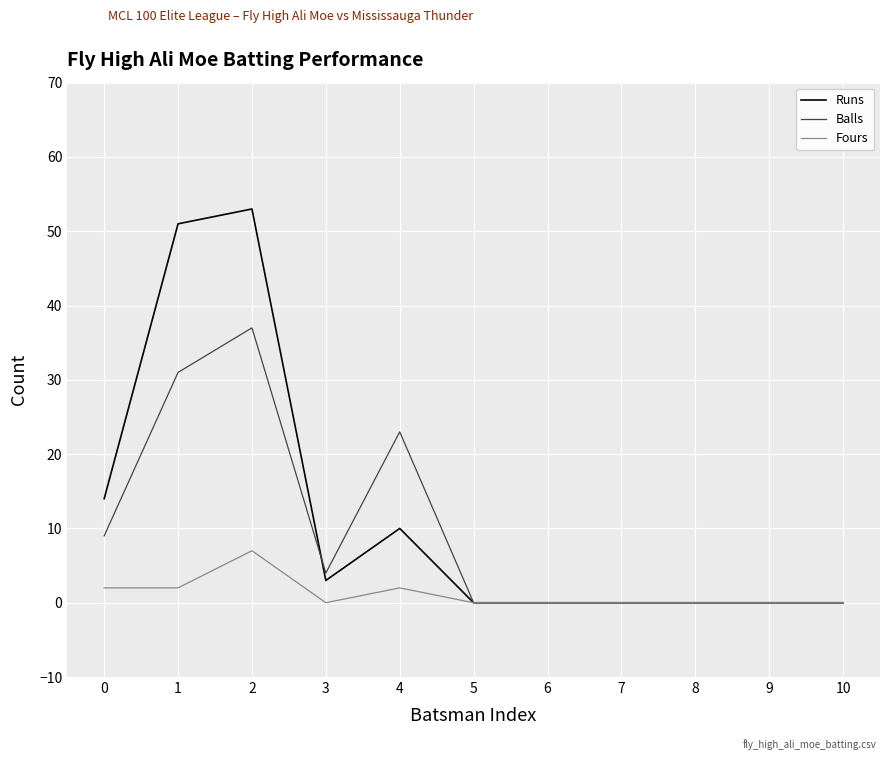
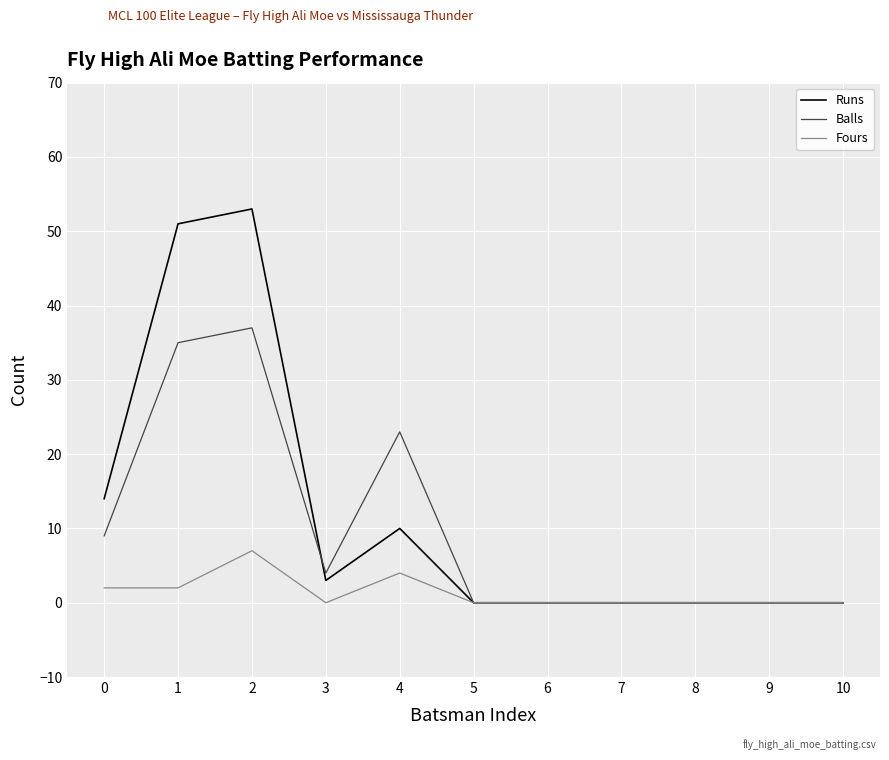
Balls, 1: 31 -> 35
Fours, 4: 2 -> 4
